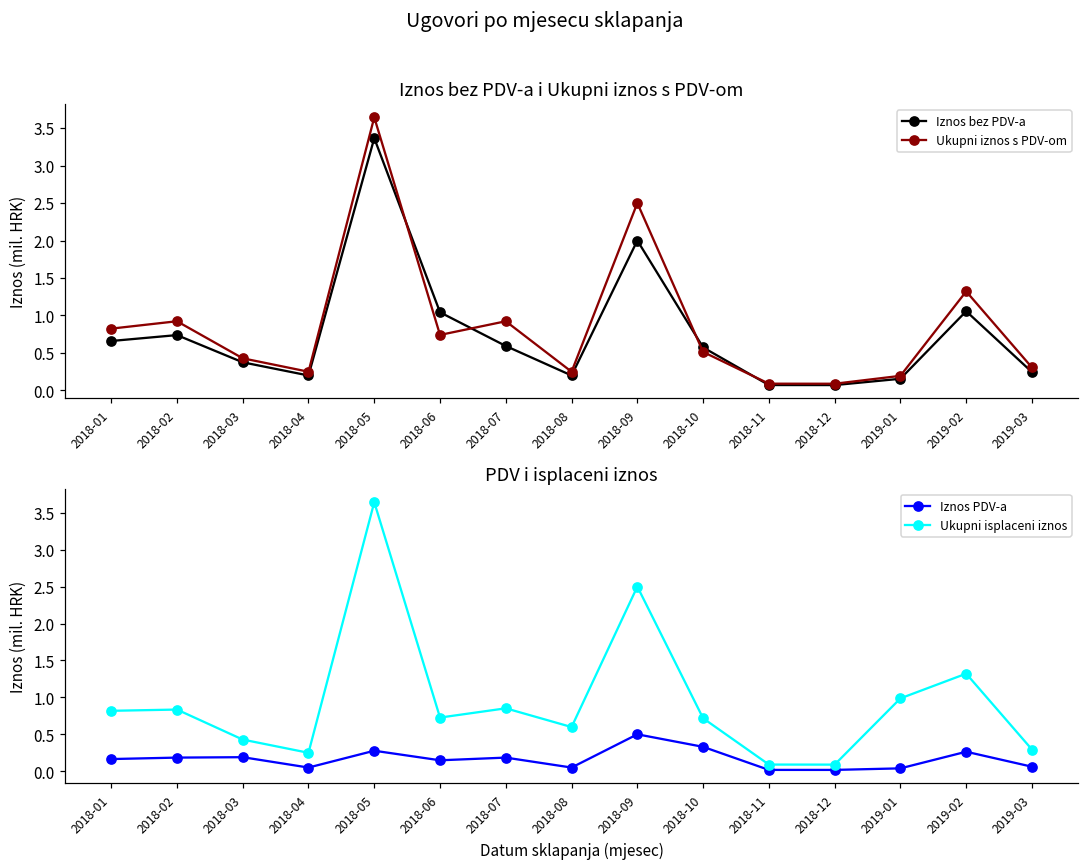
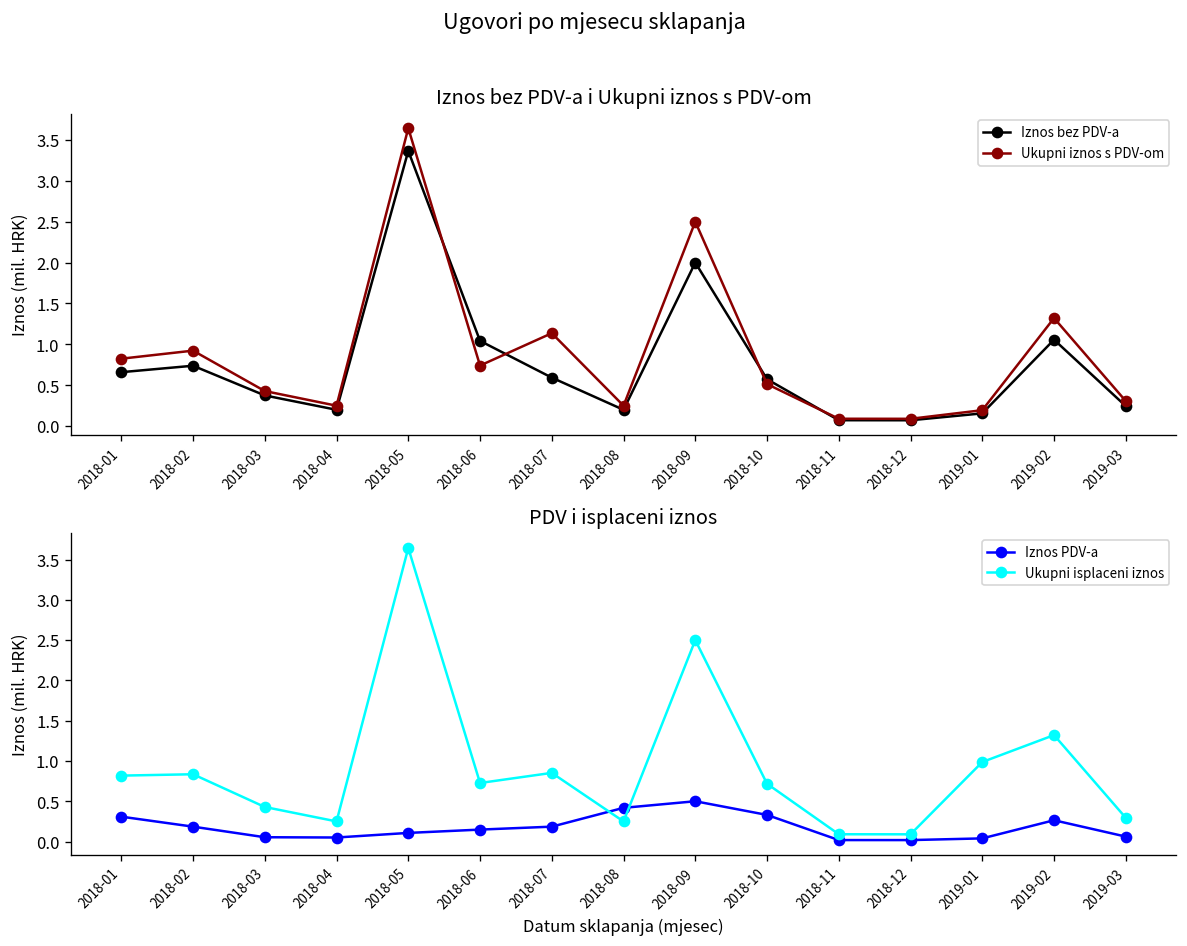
Iznos bez PDV-a i Ukupni iznos s PDV-om, Ukupni iznos s PDV-om, 2018-07: 0.9 -> 1.1
PDV i isplaceni iznos, Iznos PDV-a, 2018-01: 0.2 -> 0.3
PDV i isplaceni iznos, Iznos PDV-a, 2018-03: 0.2 -> 0.1
PDV i isplaceni iznos, Iznos PDV-a, 2018-05: 0.3 -> 0.1
PDV i isplaceni iznos, Iznos PDV-a, 2018-08: 0.0 -> 0.4
PDV i isplaceni iznos, Ukupni isplaceni iznos, 2018-08: 0.6 -> 0.2
